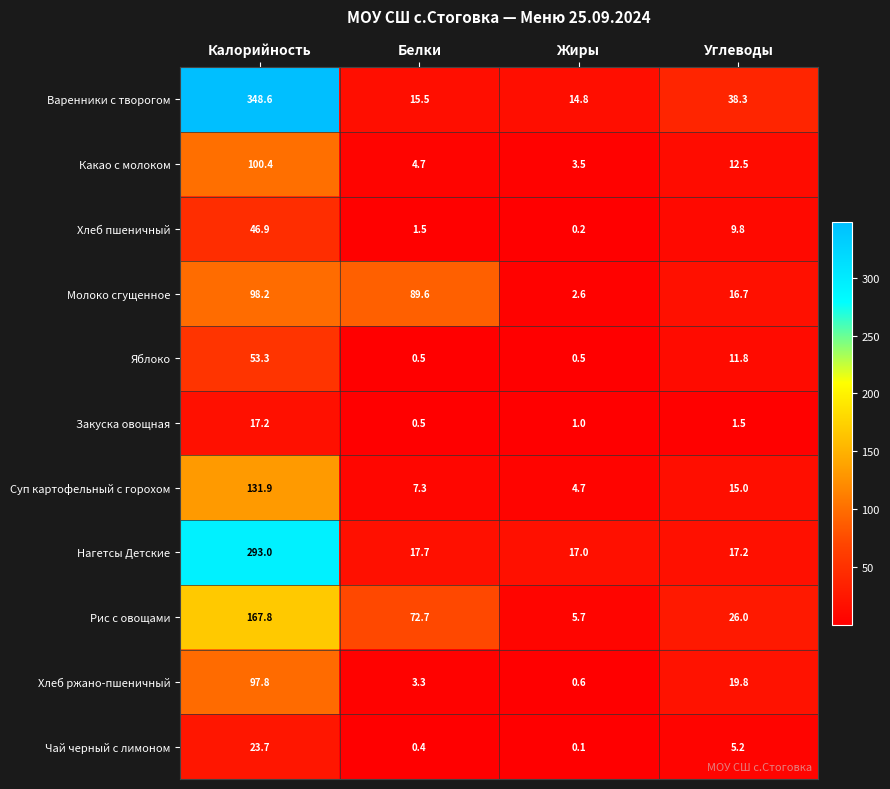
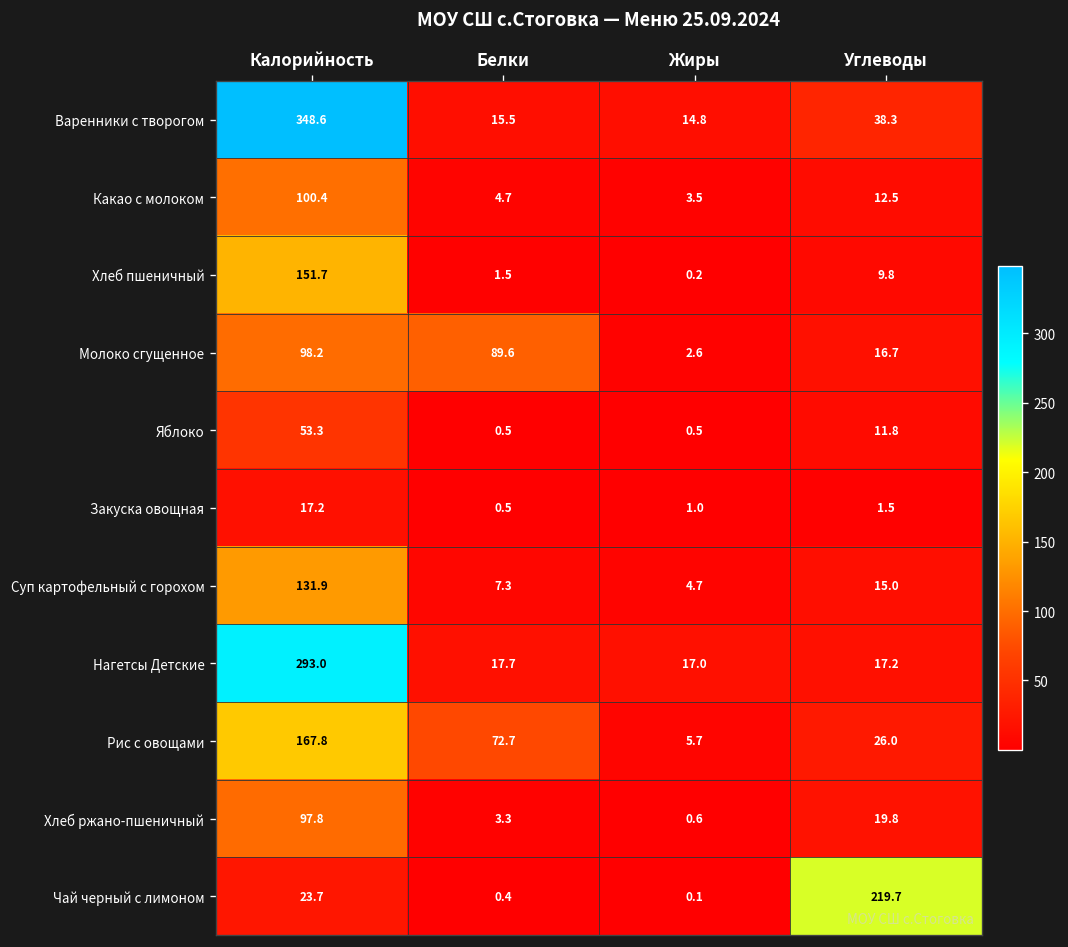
Хлеб пшеничный, Калорийность: 46.9 -> 151.7
Чай черный с лимоном, Углеводы: 5.2 -> 219.7
